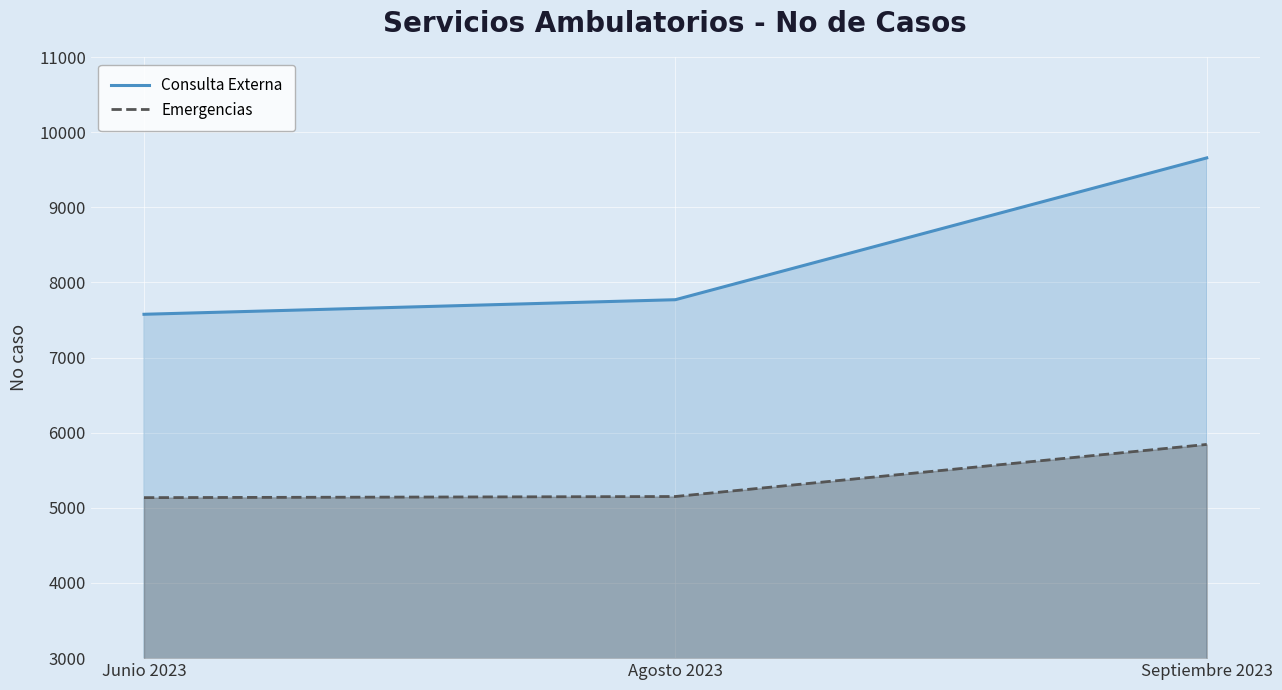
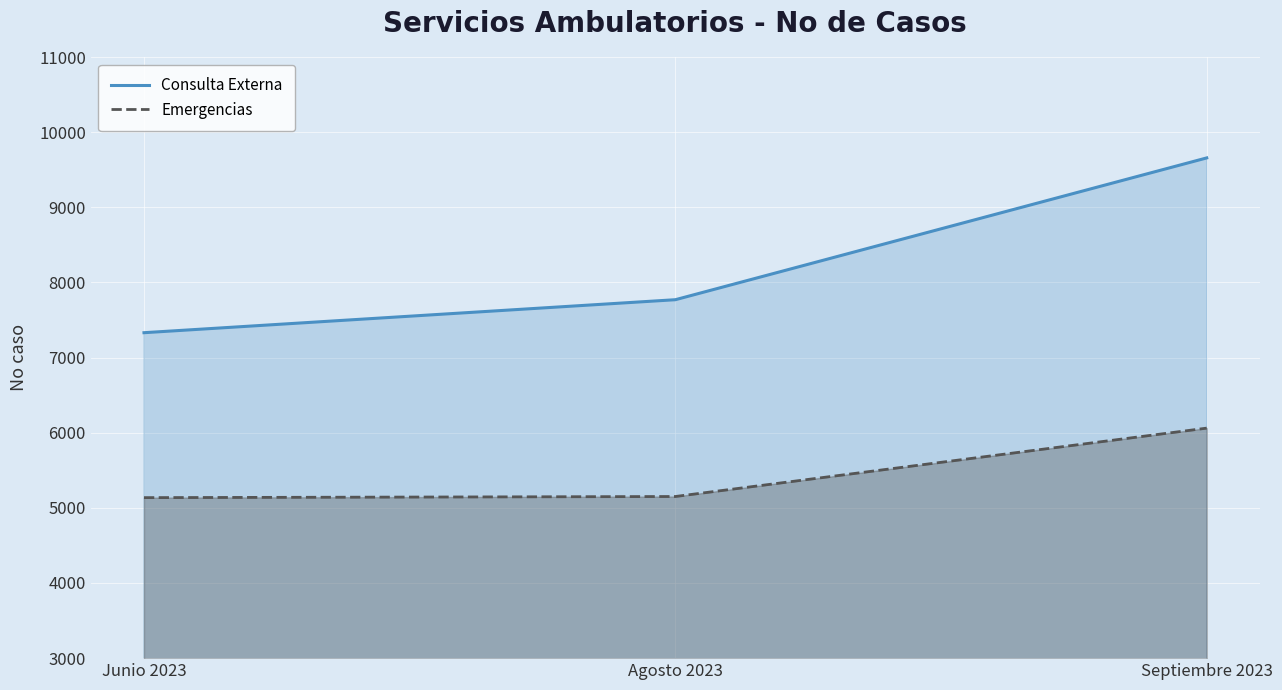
Consulta Externa, Junio 2023: 7600 -> 7300
Emergencias, Septiembre 2023: 5800 -> 6100
